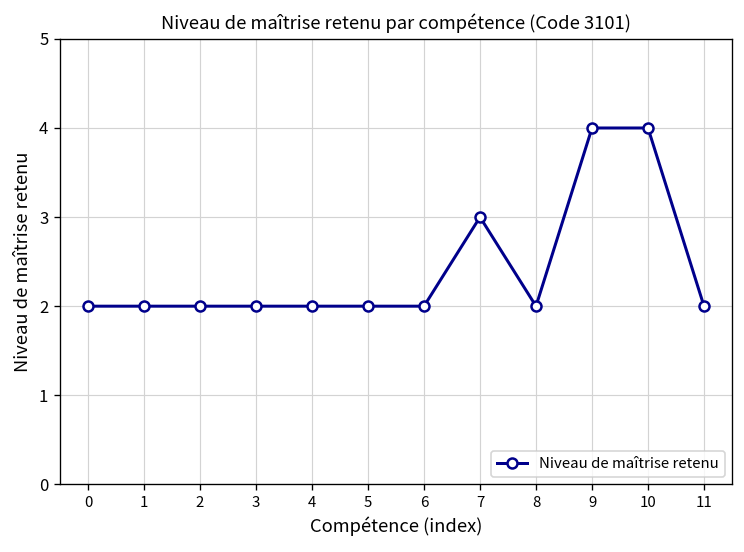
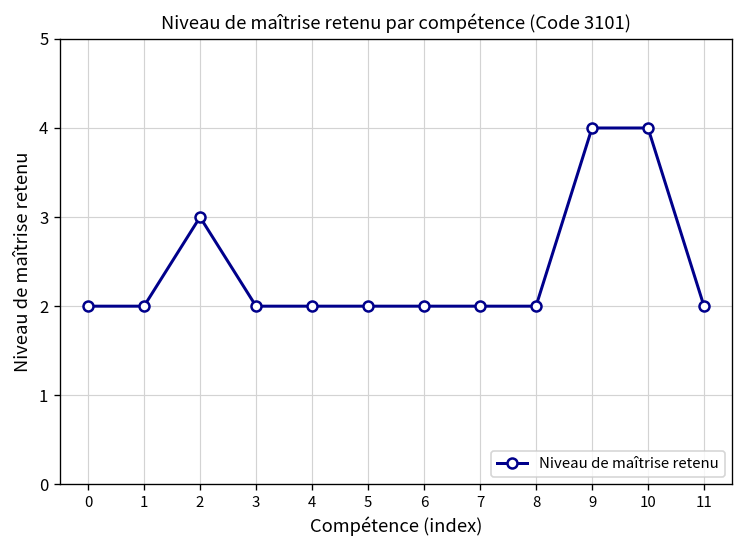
2: 2 -> 3
7: 3 -> 2
